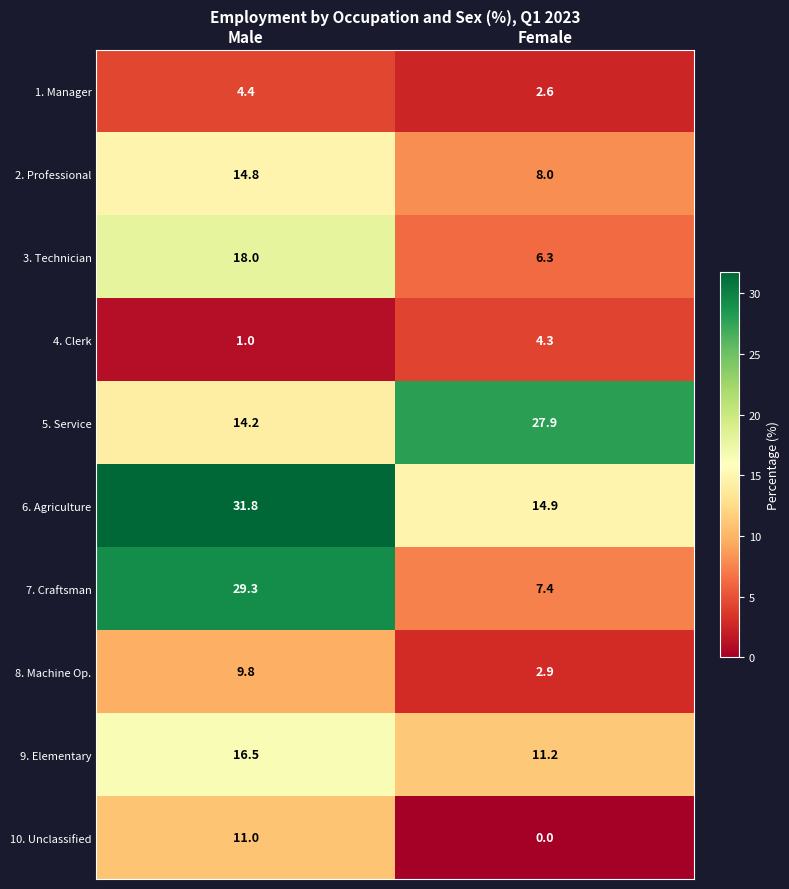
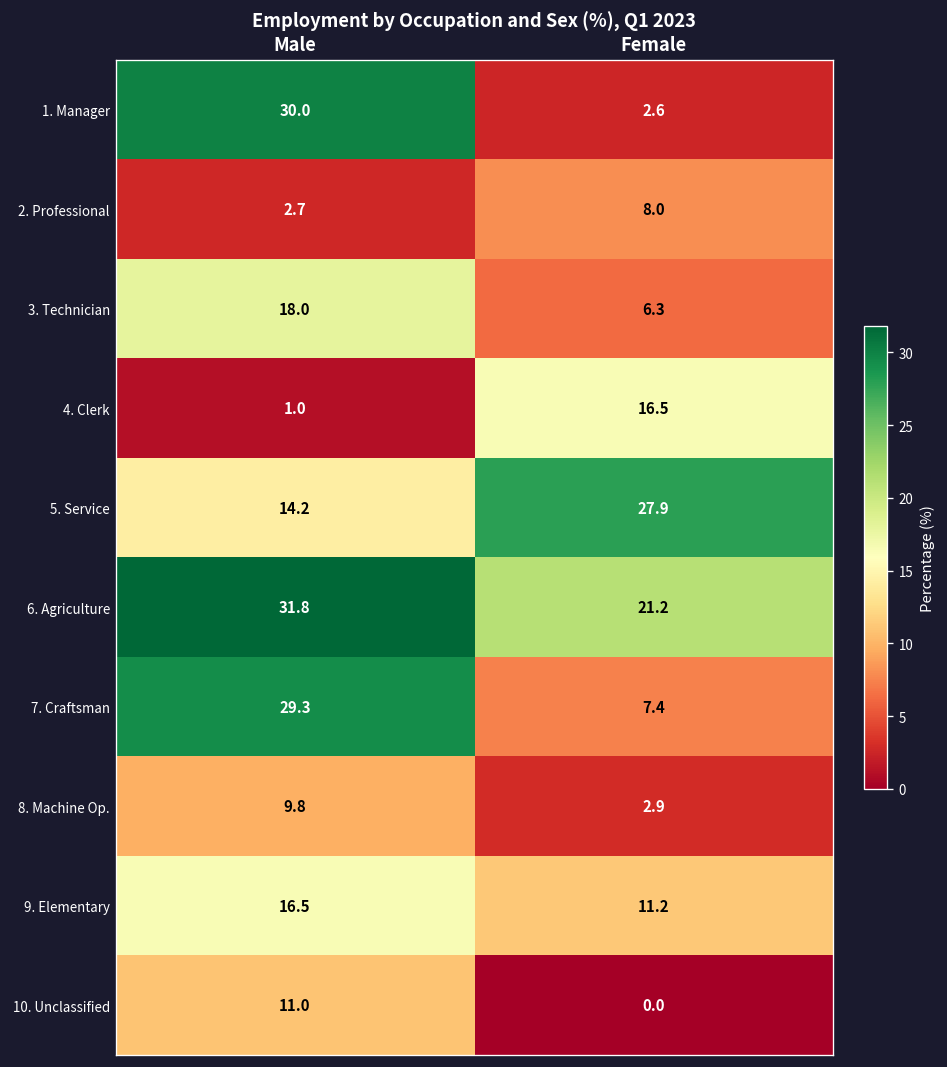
1. Manager, Male: 4.4 -> 30.0
2. Professional, Male: 14.8 -> 2.7
4. Clerk, Female: 4.3 -> 16.5
6. Agriculture, Female: 14.9 -> 21.2
